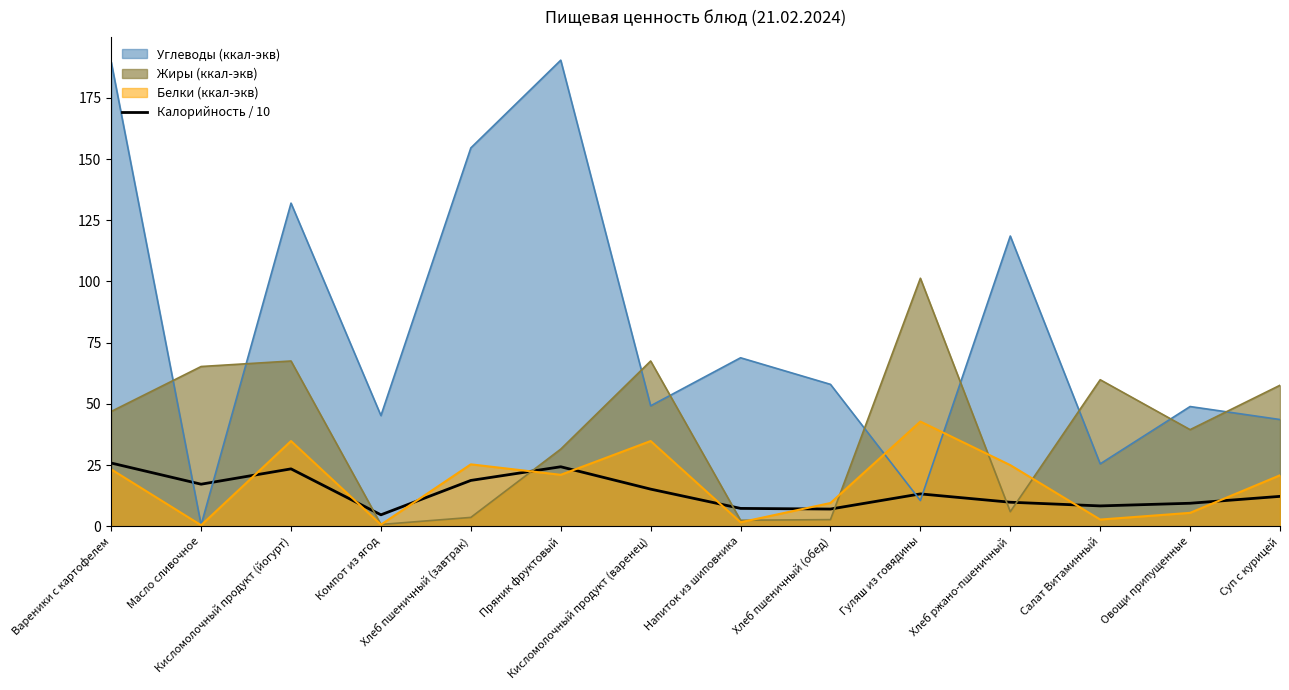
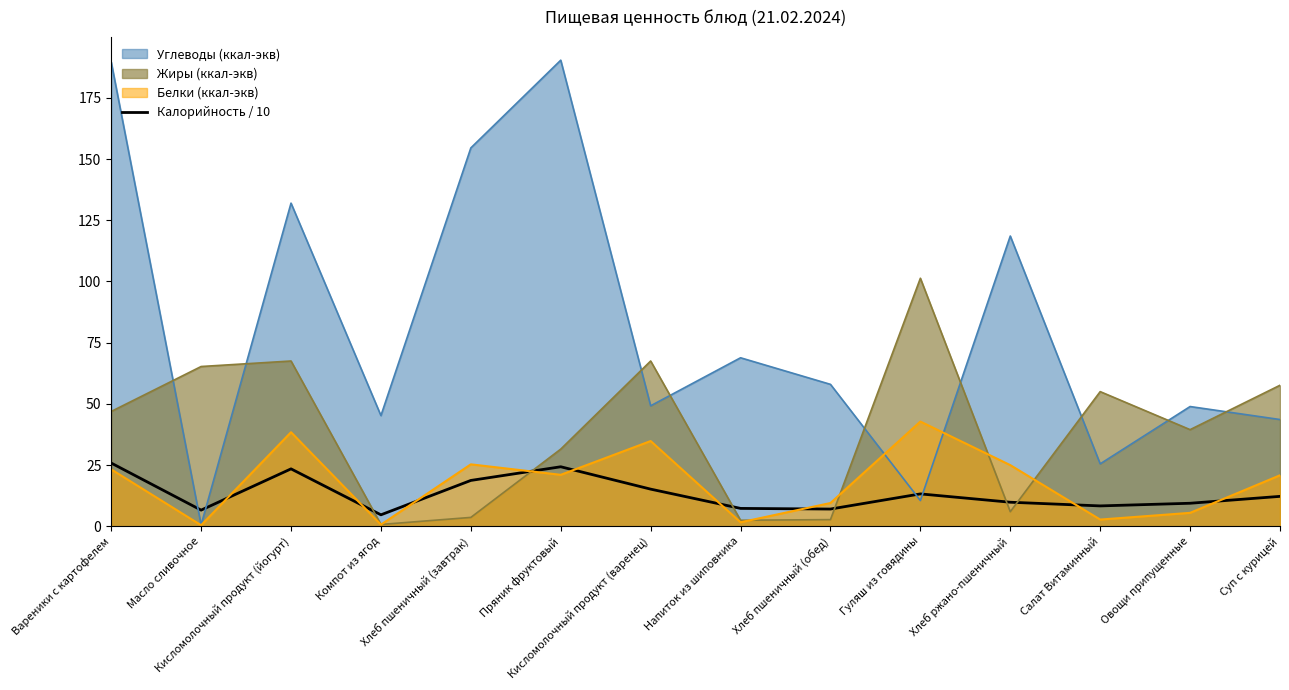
Калорийность / 10, Масло сливочное: 17 -> 7
Белки (ккал-экв), Кисломолочный продукт (йогурт): 35 -> 38
Жиры (ккал-экв), Салат Витаминный: 60 -> 55
